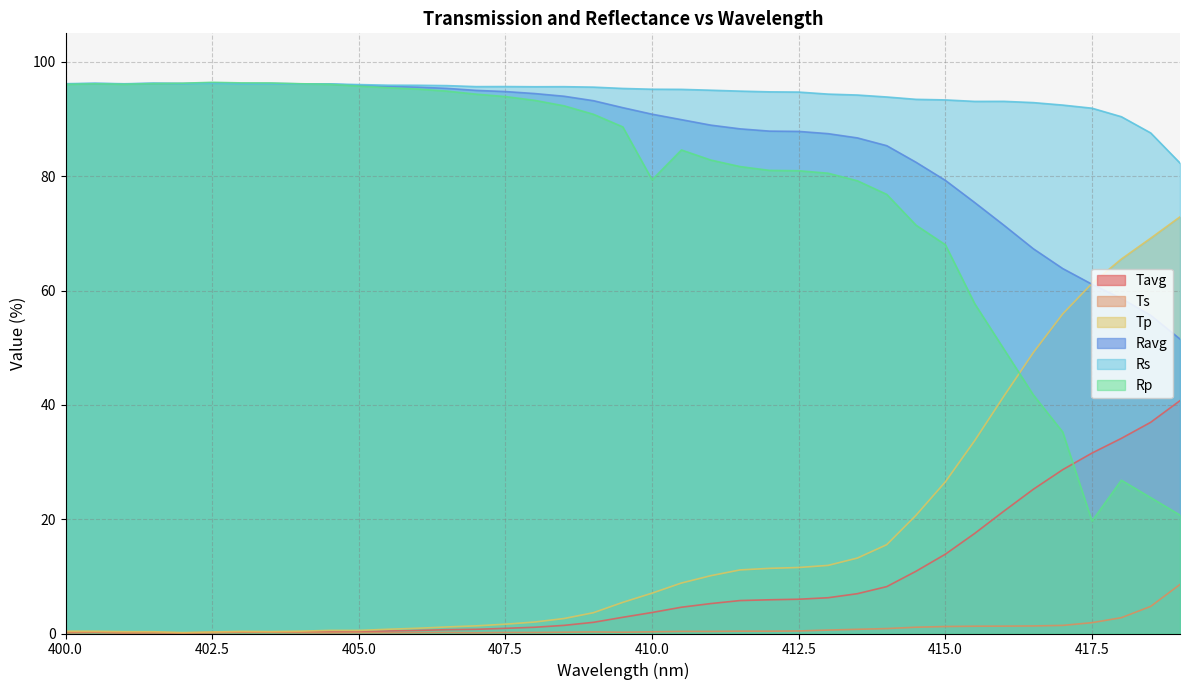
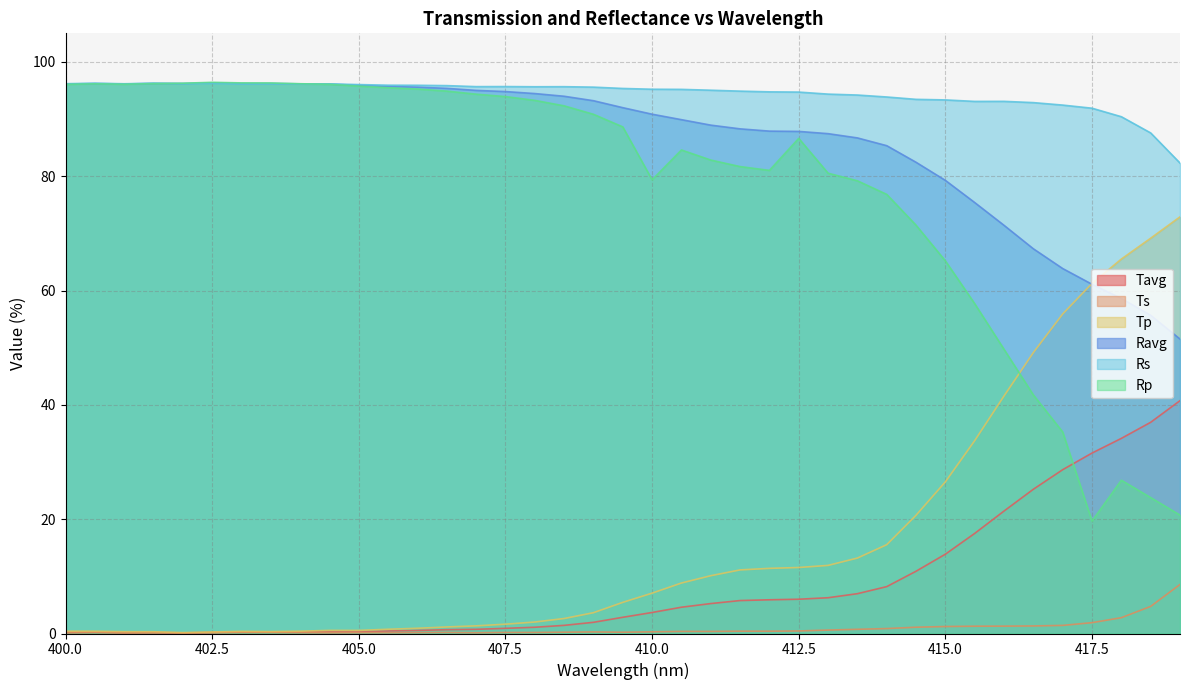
Rp, 412.5: 81 -> 87
Rp, 415.0: 68 -> 65
